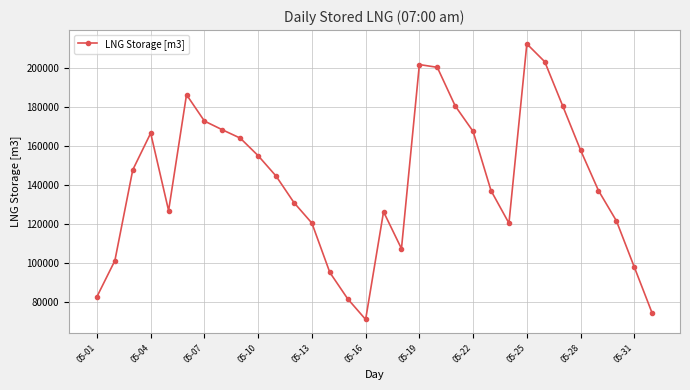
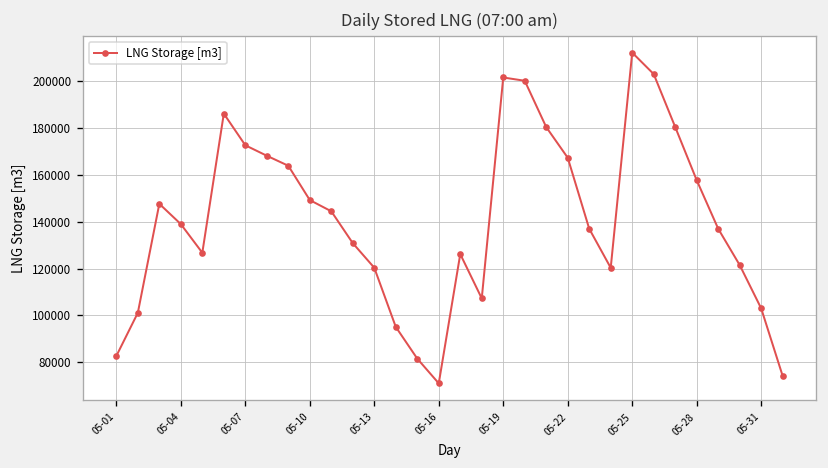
05-04: 167000 -> 139000
05-10: 155000 -> 149000
05-31: 98000 -> 103000
